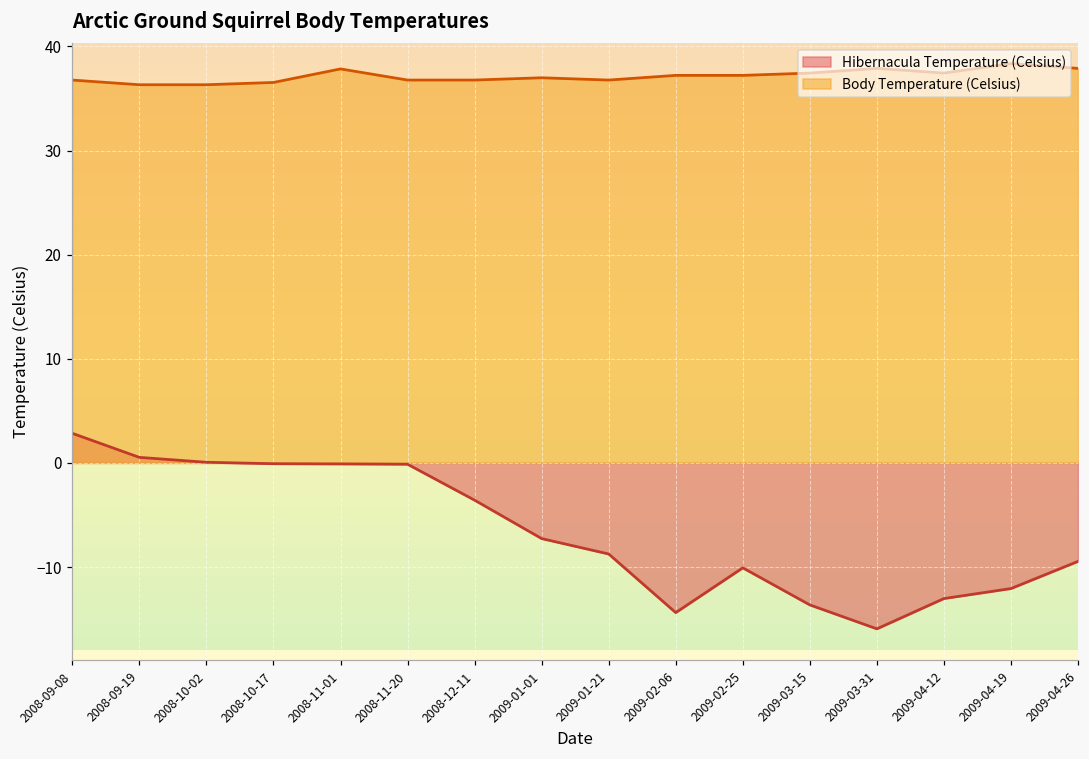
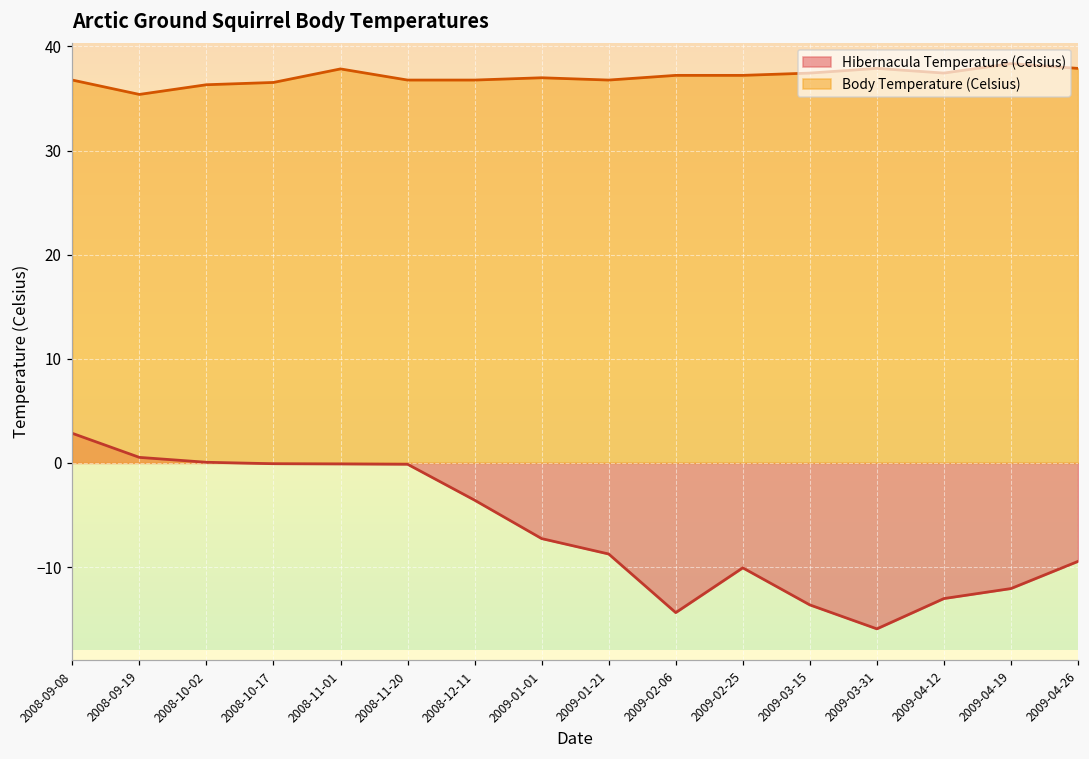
Body Temperature (Celsius), 2008-09-19: 36 -> 35
